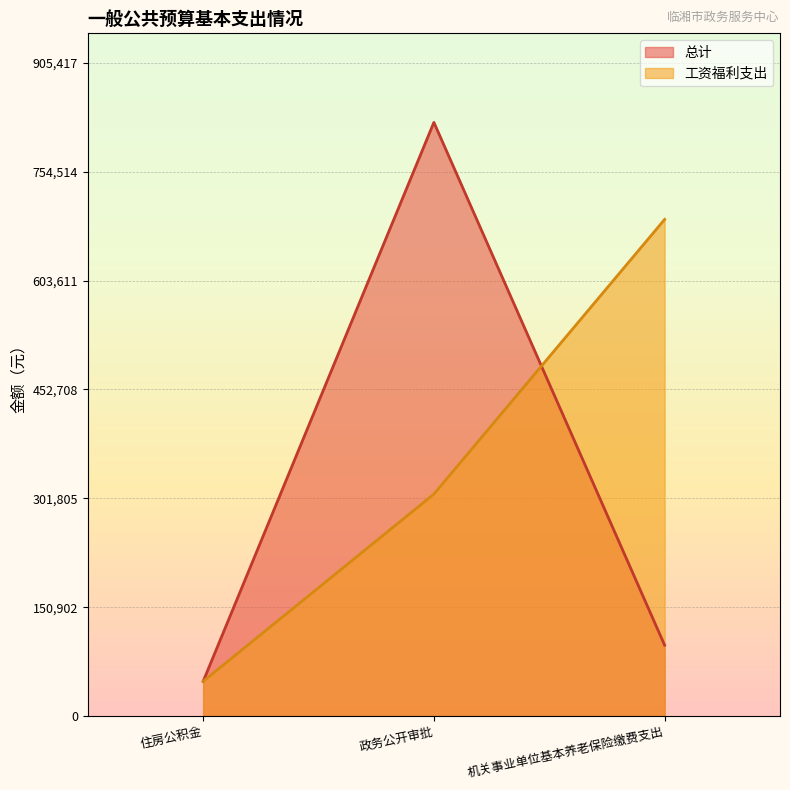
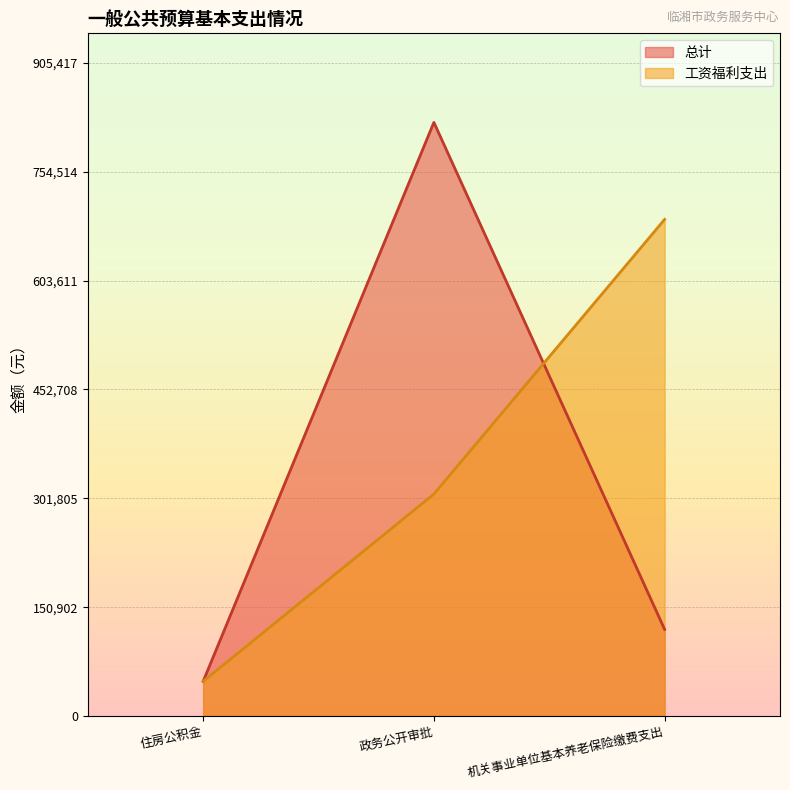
总计, 机关事业单位基本养老保险缴费支出: 100,000 -> 120,000
